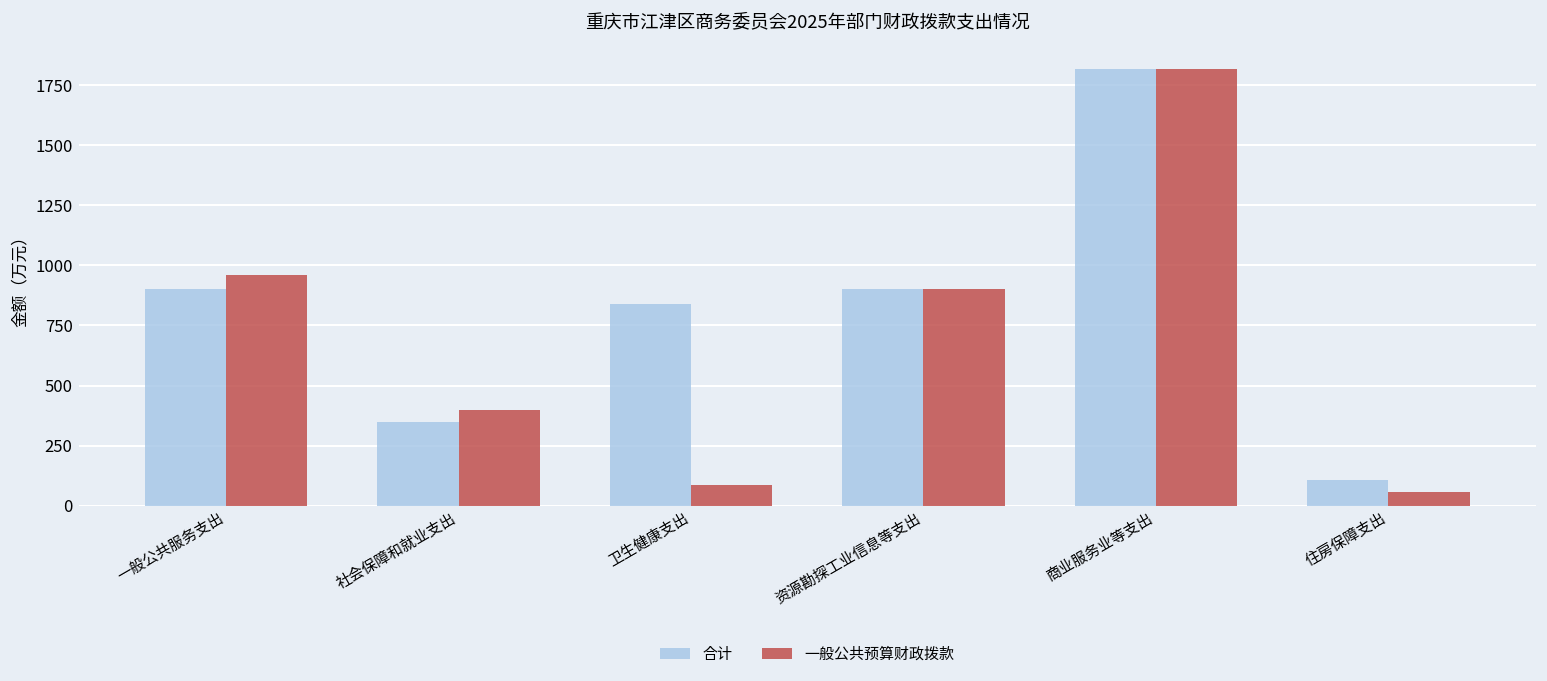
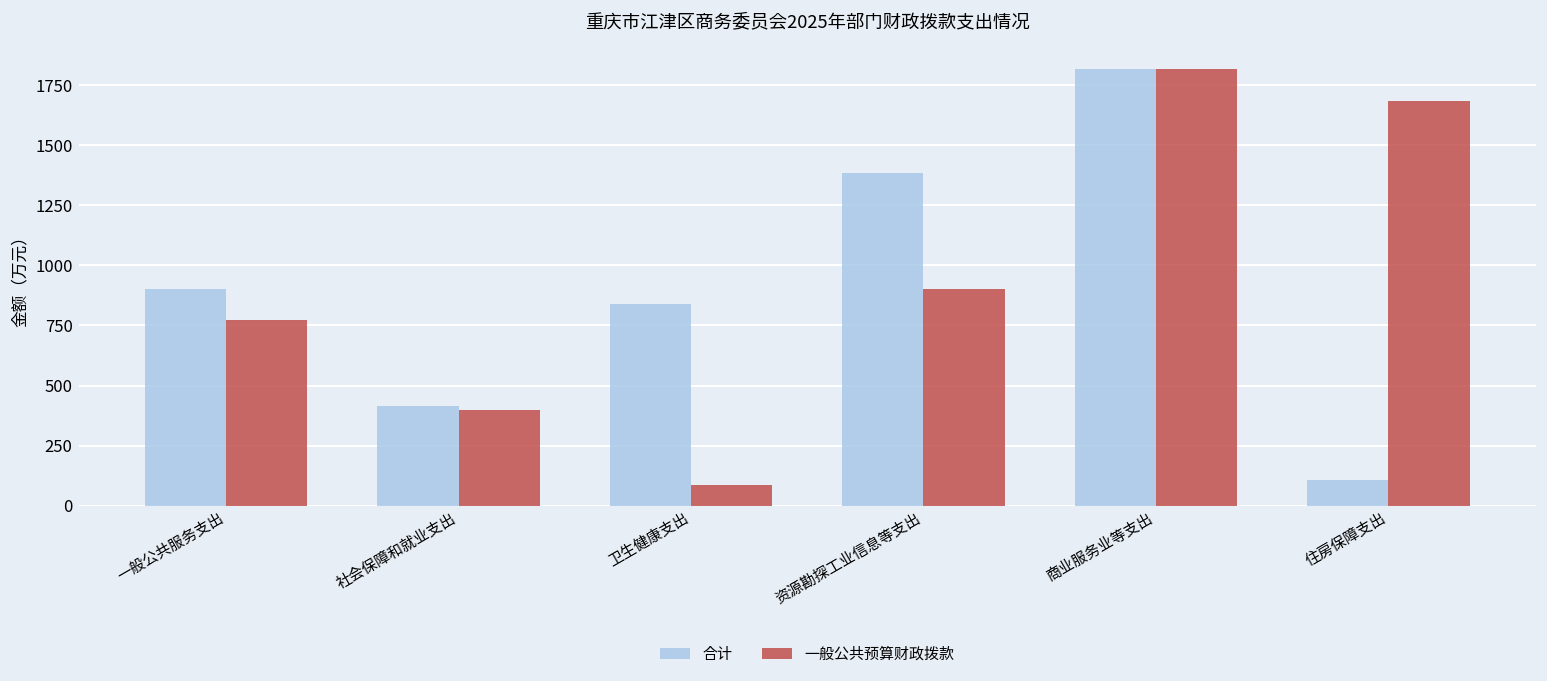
一般公共预算财政拨款, 一般公共服务支出: 960 -> 770
合计, 社会保障和就业支出: 350 -> 420
合计, 资源勘探工业信息等支出: 900 -> 1380
一般公共预算财政拨款, 住房保障支出: 60 -> 1680
